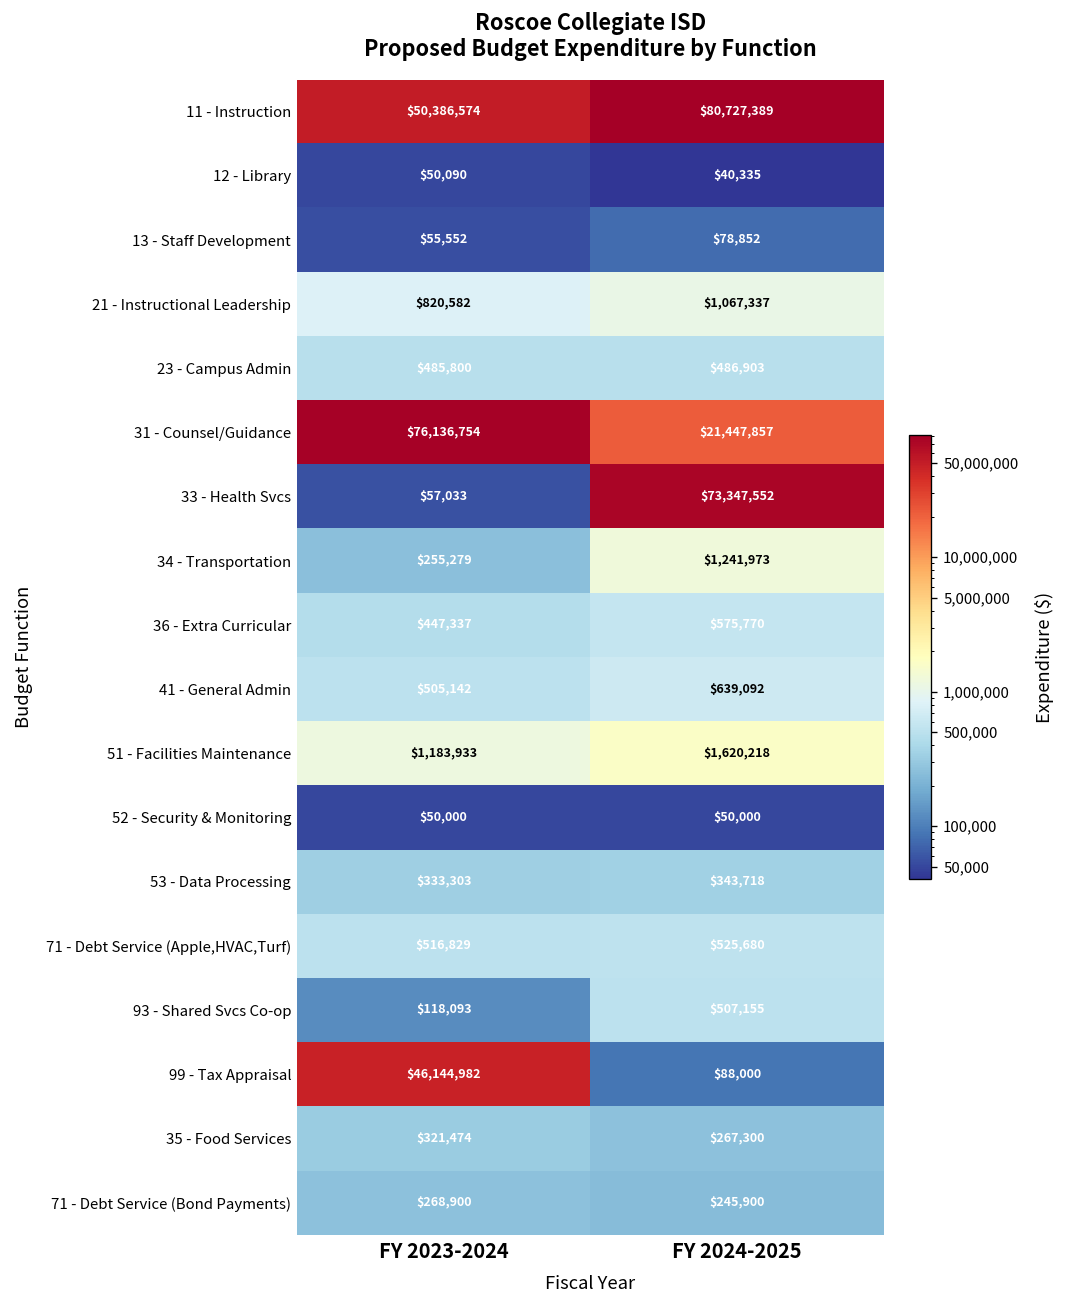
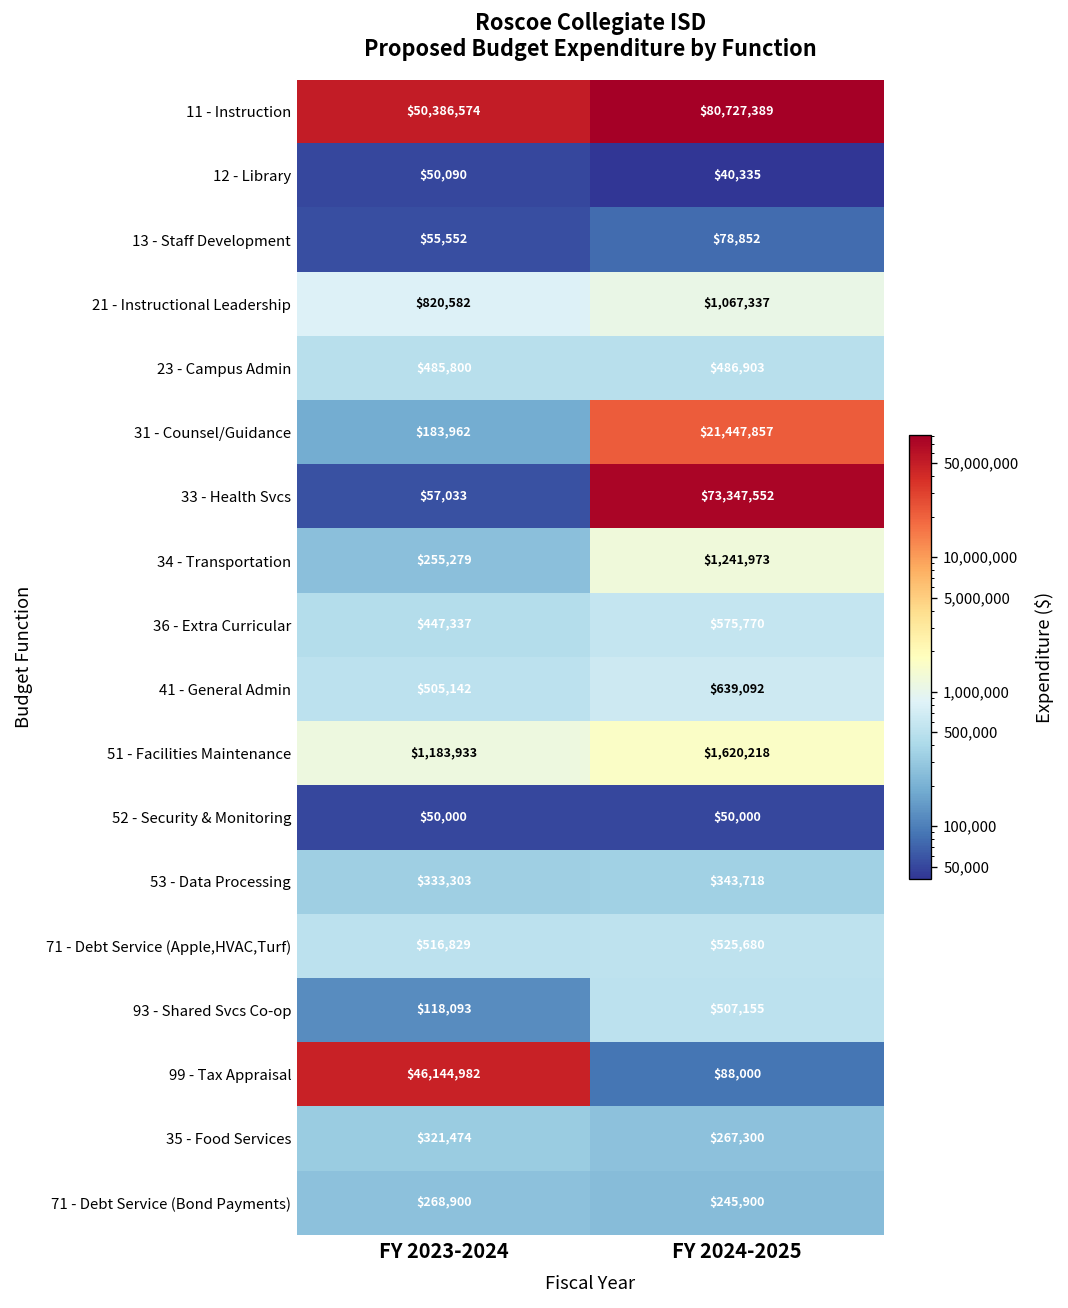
31 - Counsel/Guidance, FY 2023-2024: $76,136,754 -> $183,962
